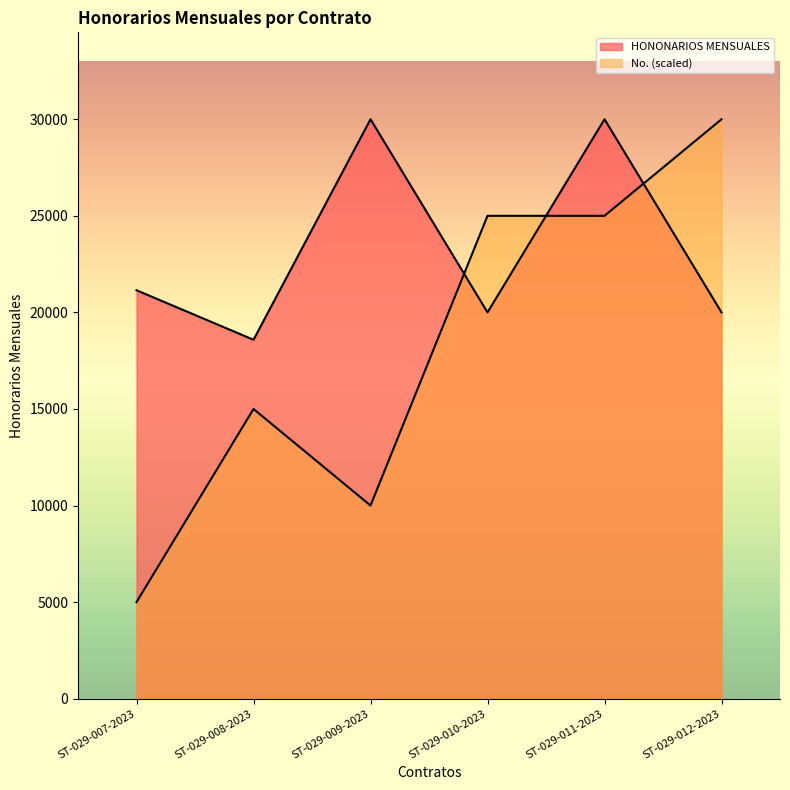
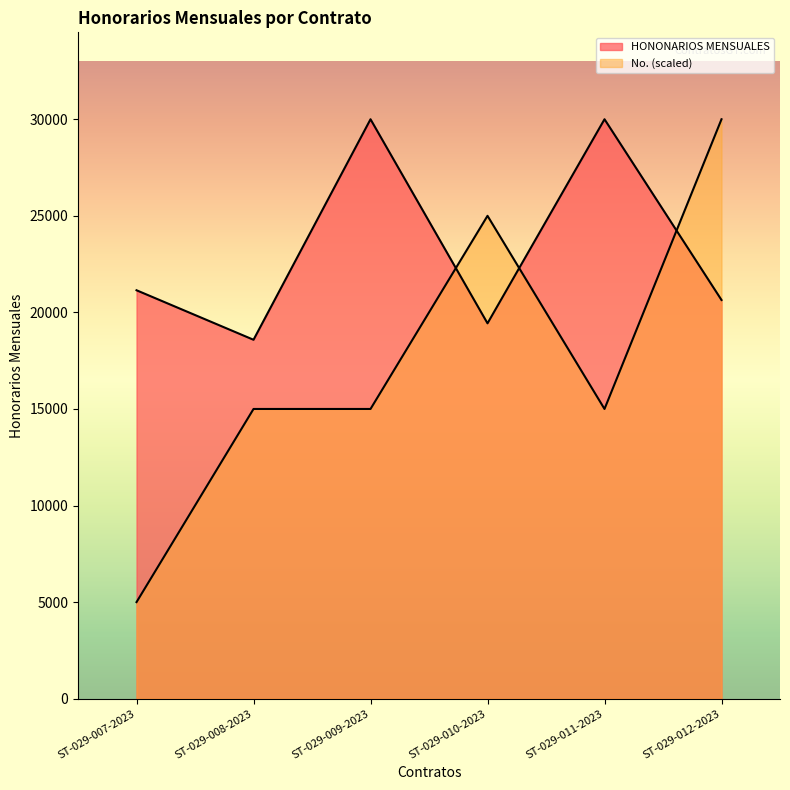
No. (scaled), ST-029-009-2023: 10000 -> 15000
HONONARIOS MENSUALES, ST-029-010-2023: 20000 -> 19400
No. (scaled), ST-029-011-2023: 25000 -> 15000
HONONARIOS MENSUALES, ST-029-012-2023: 20000 -> 20600
